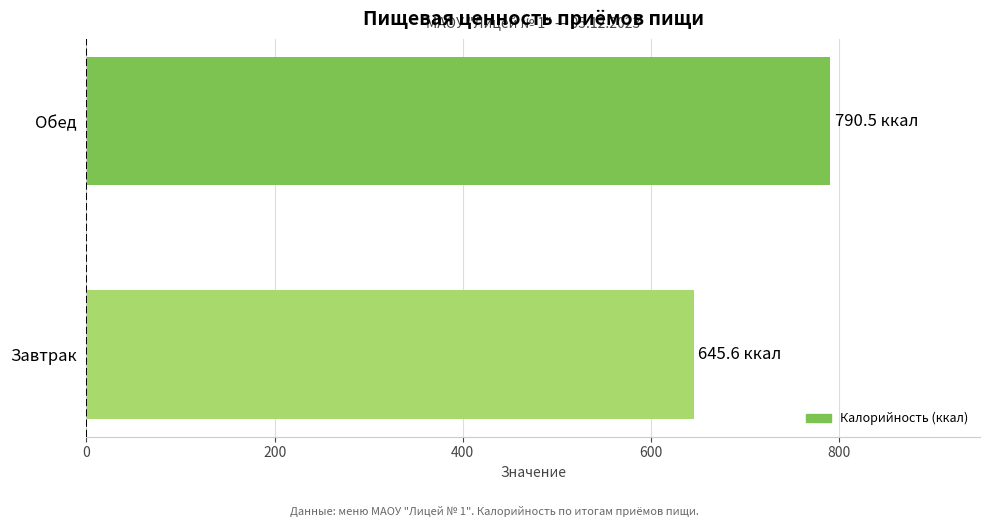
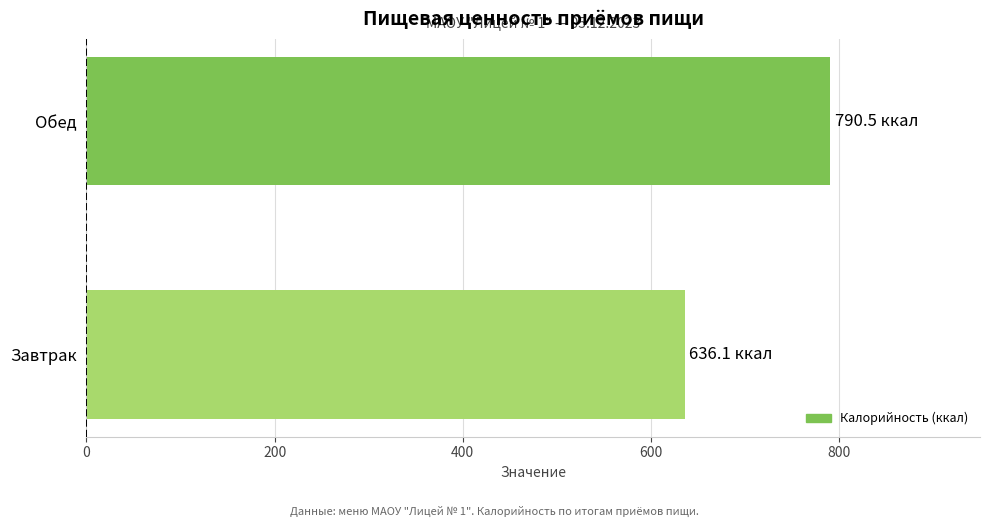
Завтрак: 645.6 -> 636.1
